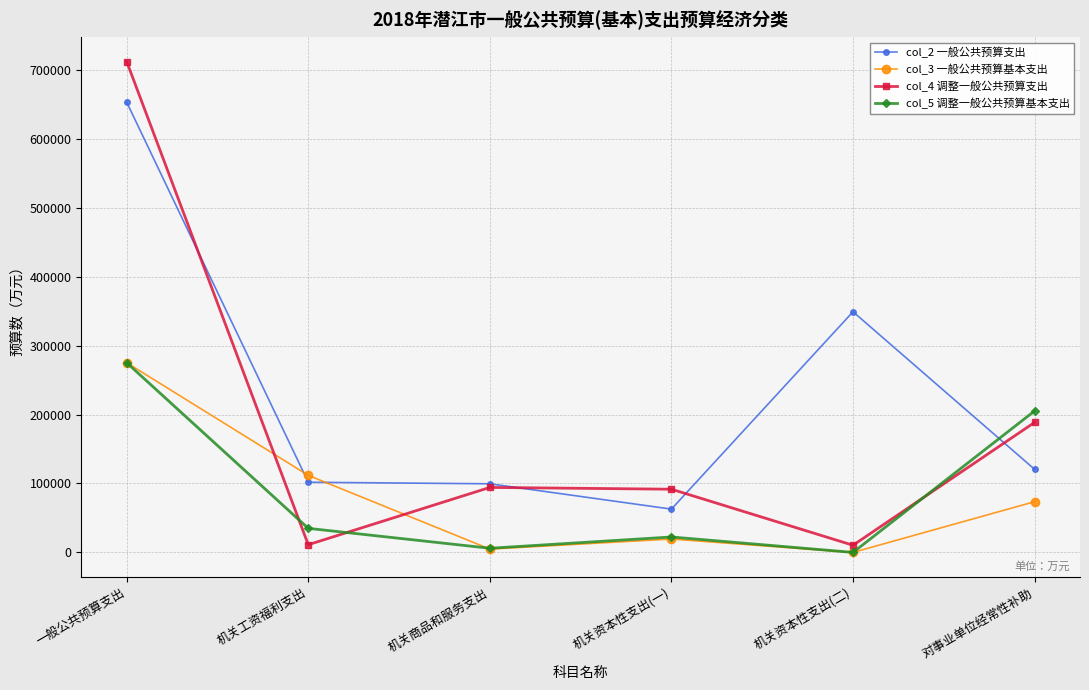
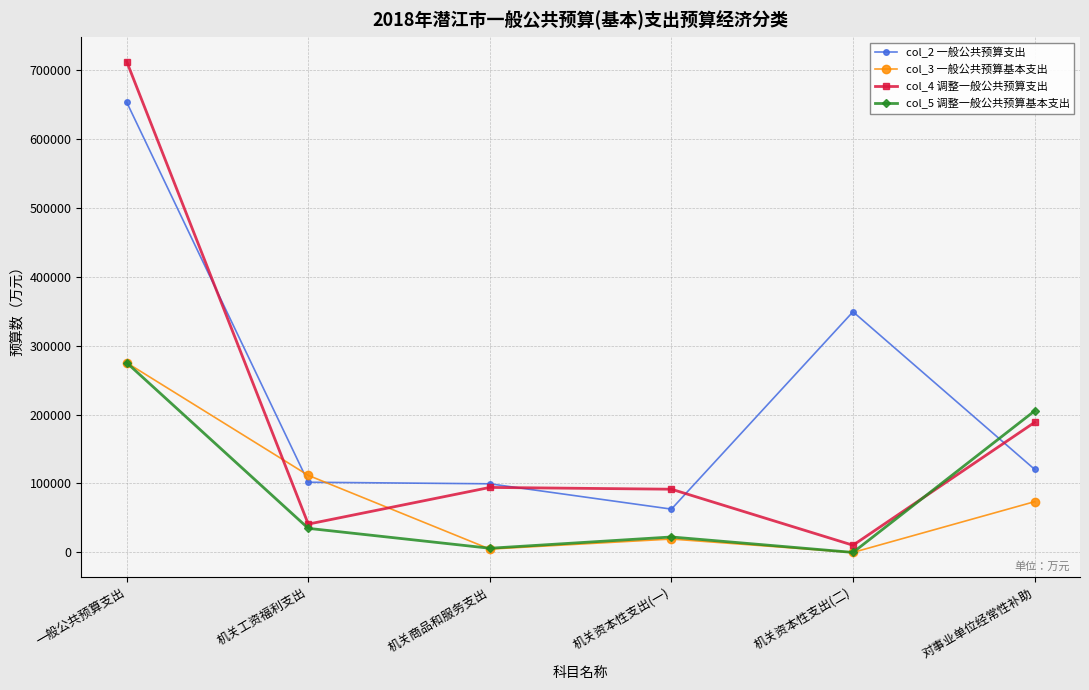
col_4 调整一般公共预算支出, 机关工资福利支出: 10000 -> 40000
